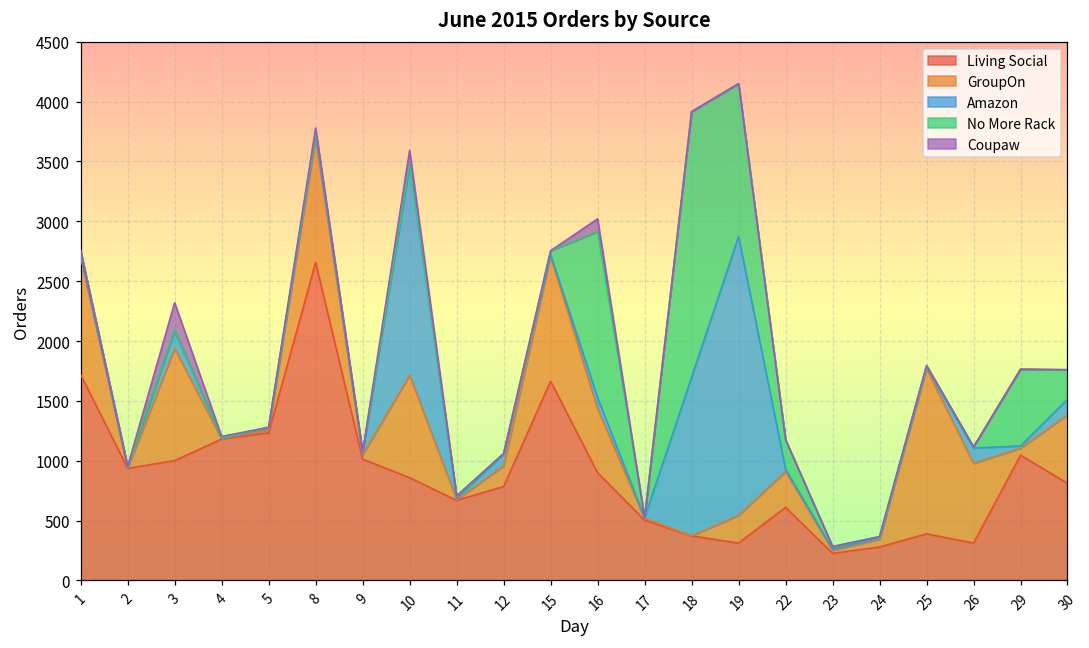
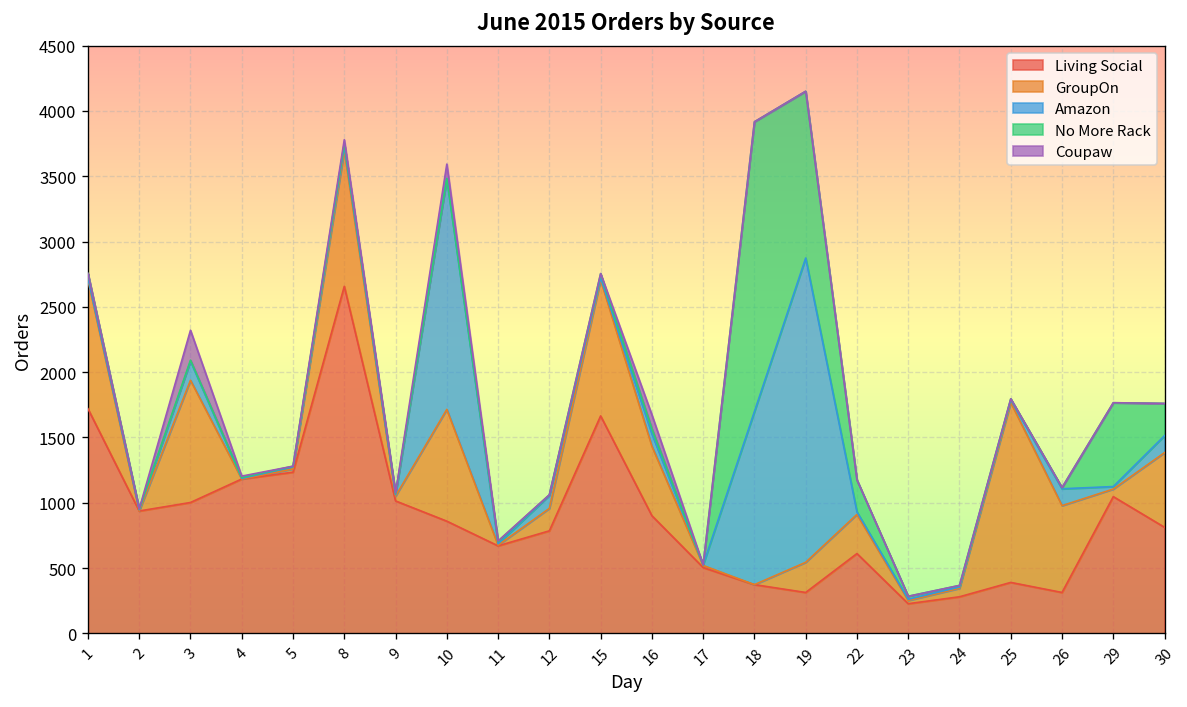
No More Rack, 16: 1390 -> 40
